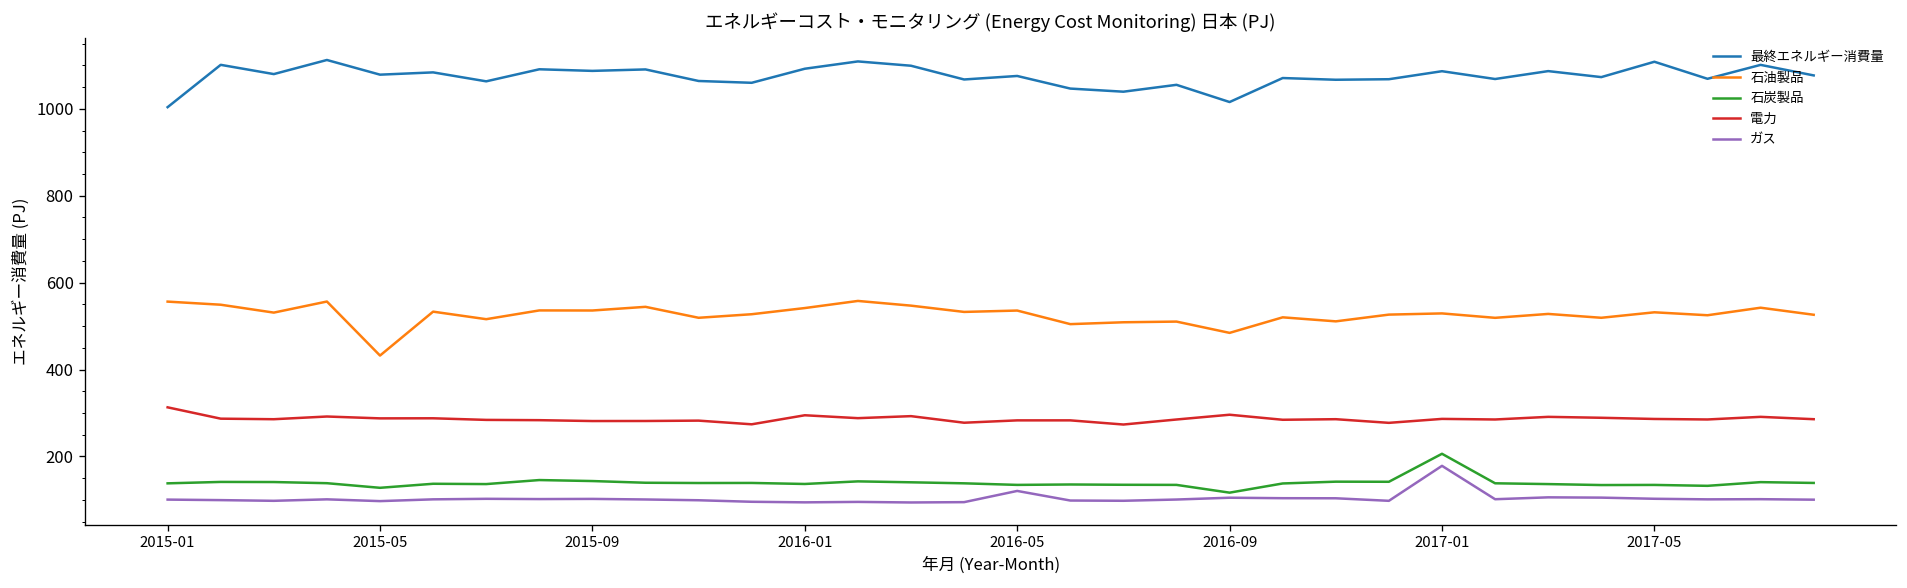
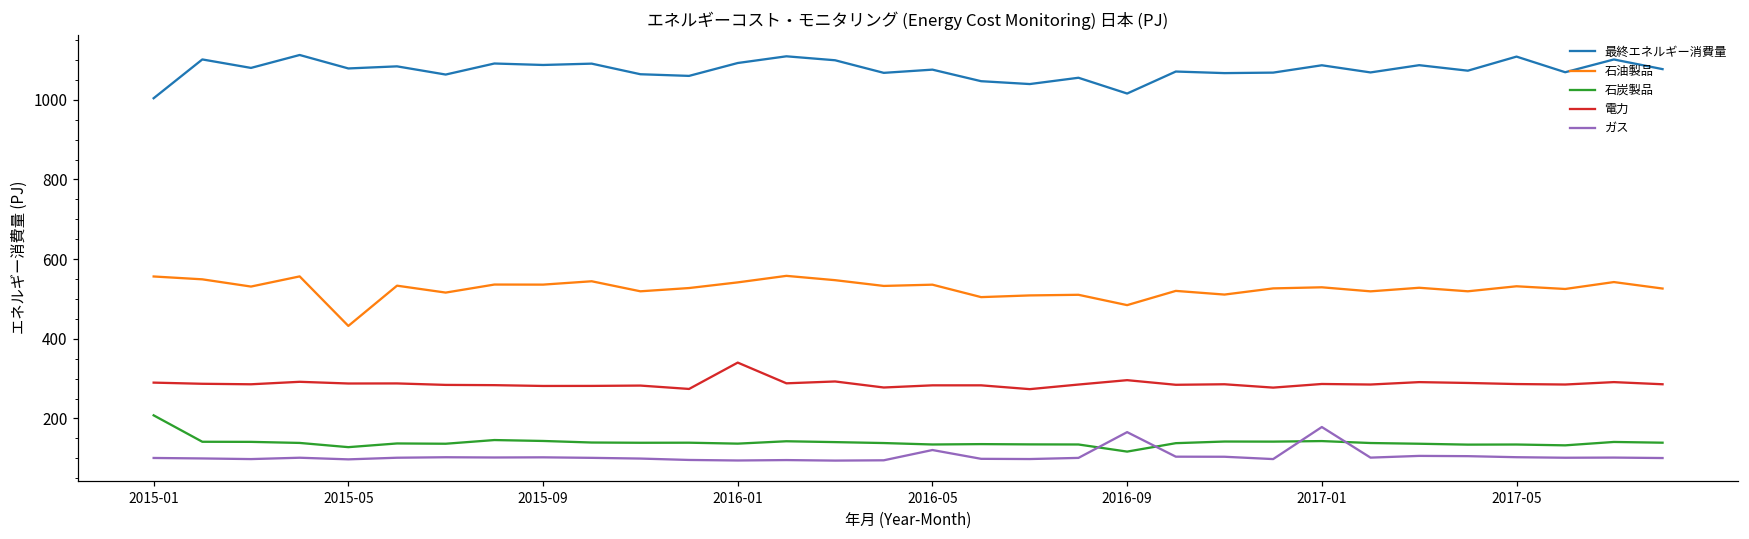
石炭製品, 2015-01: 140 -> 210
電力, 2015-01: 310 -> 290
電力, 2016-01: 290 -> 340
ガス, 2016-09: 110 -> 170
石炭製品, 2017-01: 210 -> 140
